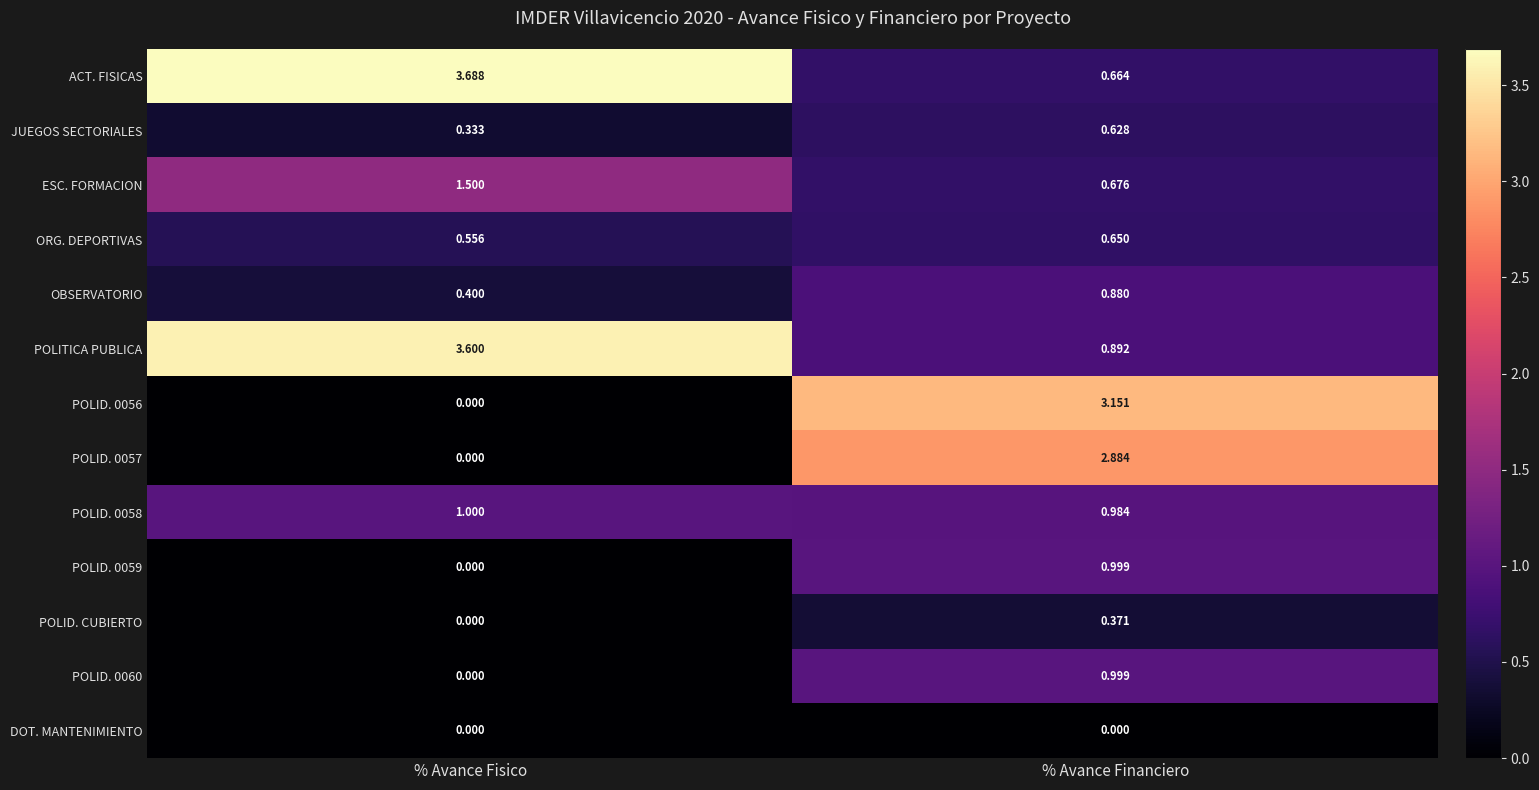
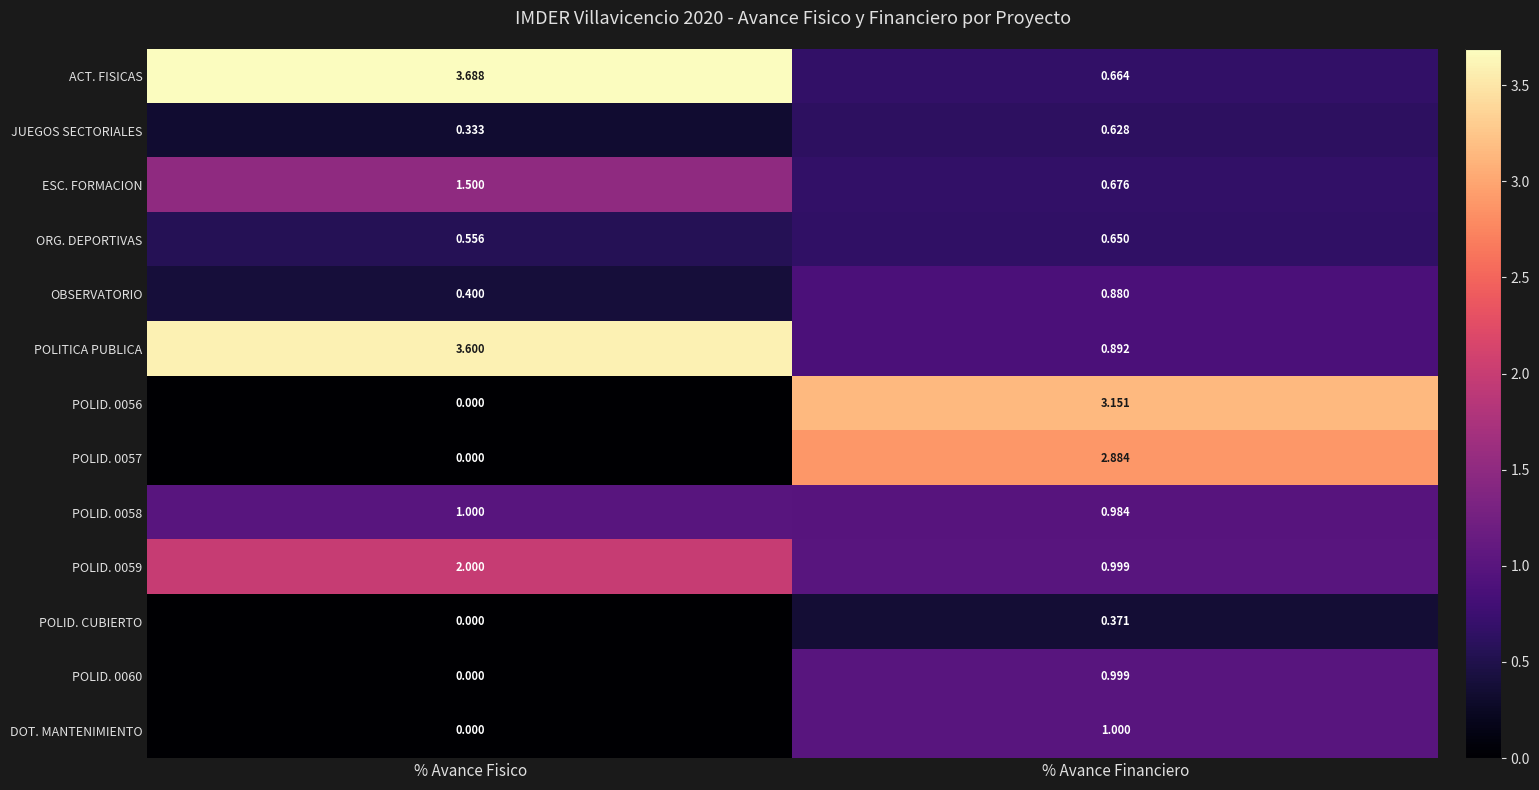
POLID. 0059, % Avance Fisico: 0.000 -> 2.000
DOT. MANTENIMIENTO, % Avance Financiero: 0.000 -> 1.000
